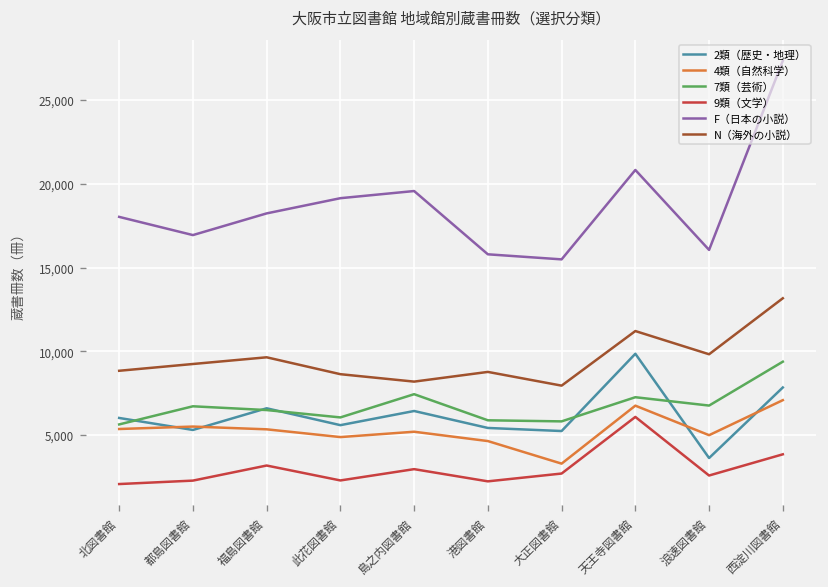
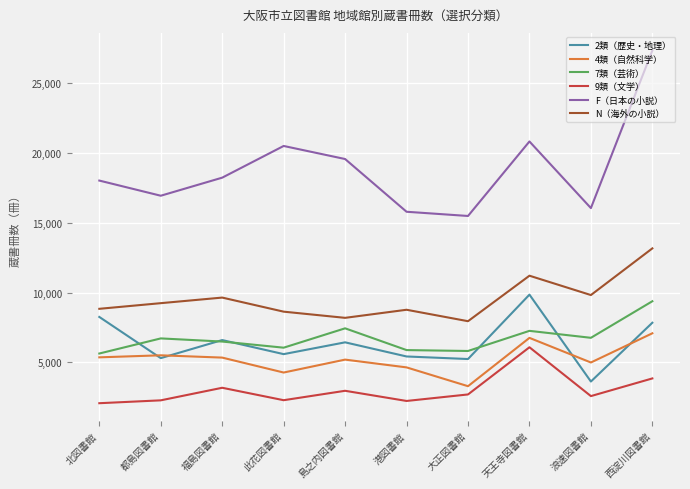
2類（歴史・地理）, 北図書館: 6,000 -> 8,300
4類（自然科学）, 此花図書館: 4,900 -> 4,300
F（日本の小説）, 此花図書館: 19,100 -> 20,500
